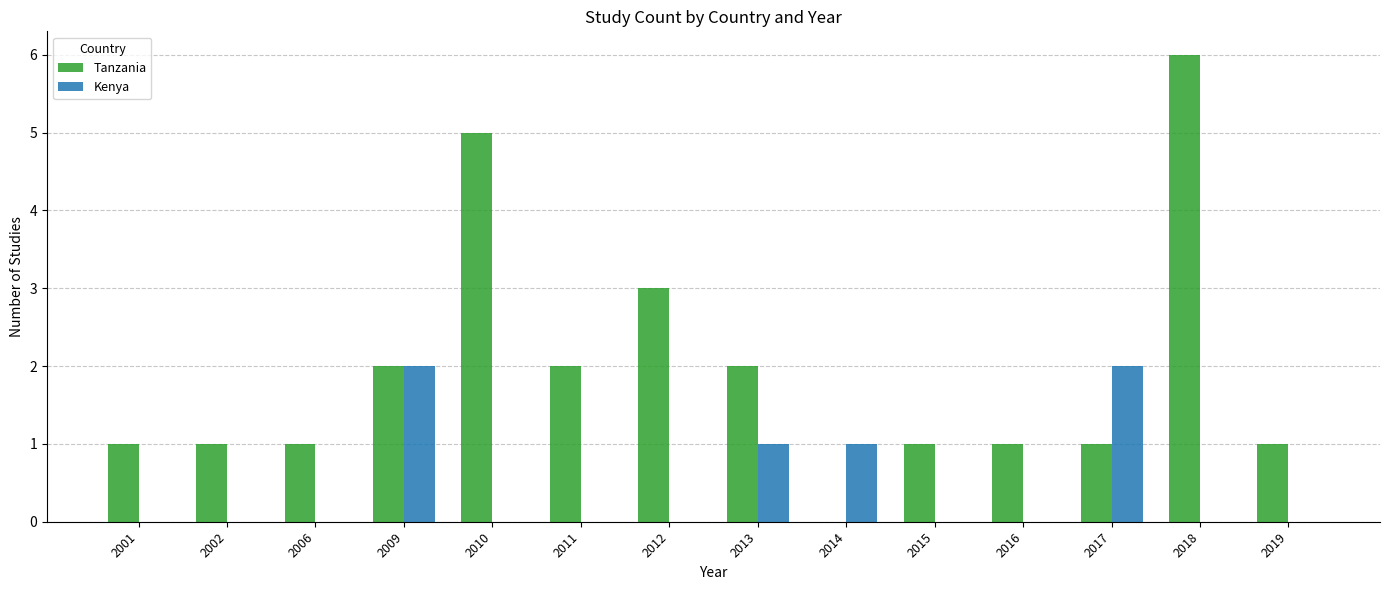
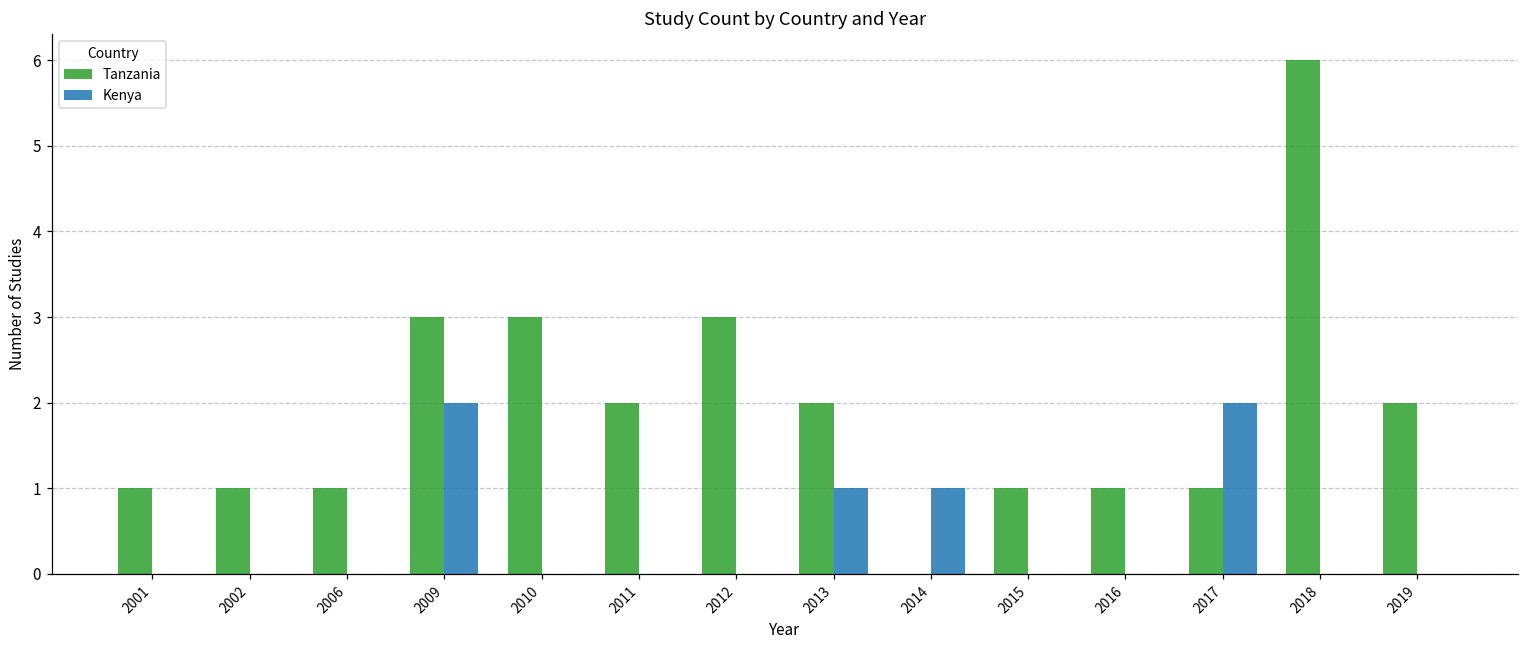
Tanzania, 2009: 2 -> 3
Tanzania, 2010: 5 -> 3
Tanzania, 2019: 1 -> 2
